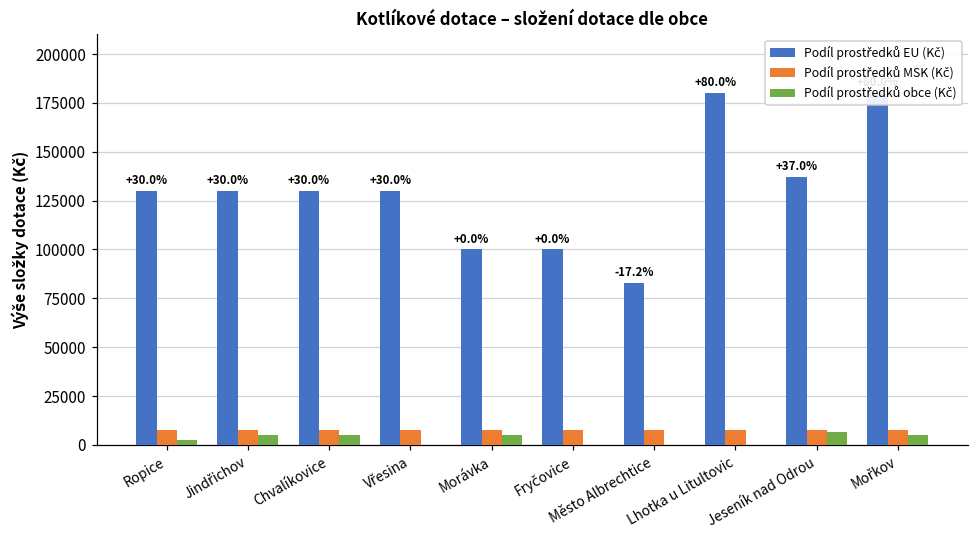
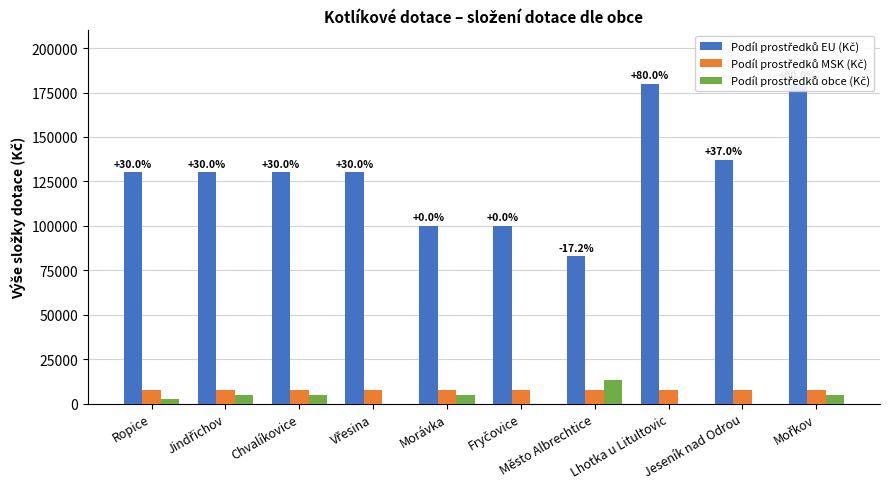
Podíl prostředků obce (Kč), Město Albrechtice: 0 -> 13000
Podíl prostředků obce (Kč), Jeseník nad Odrou: 7000 -> 0
